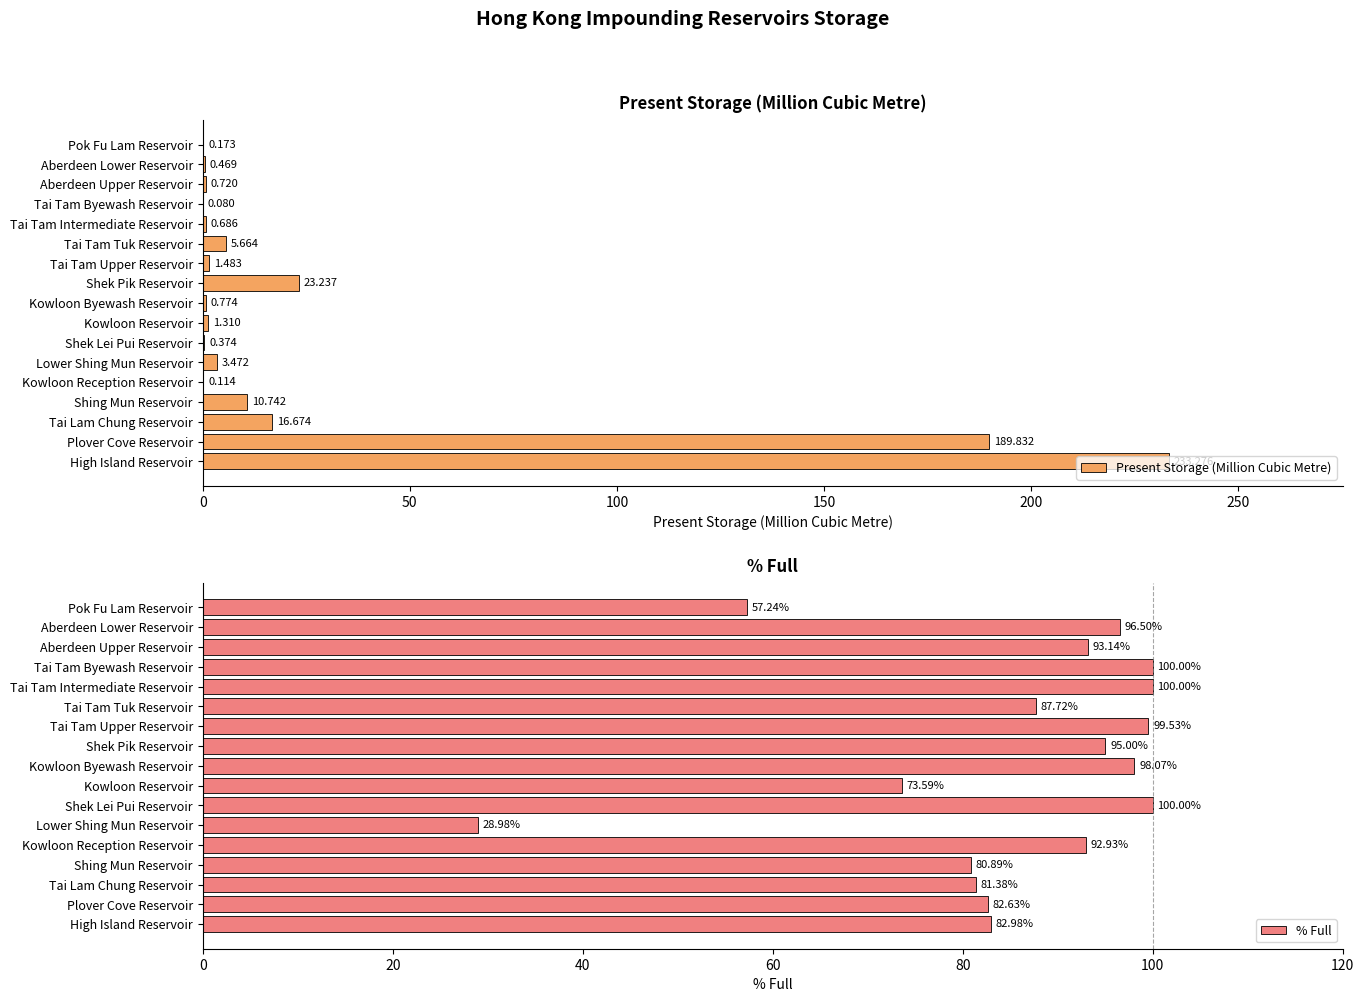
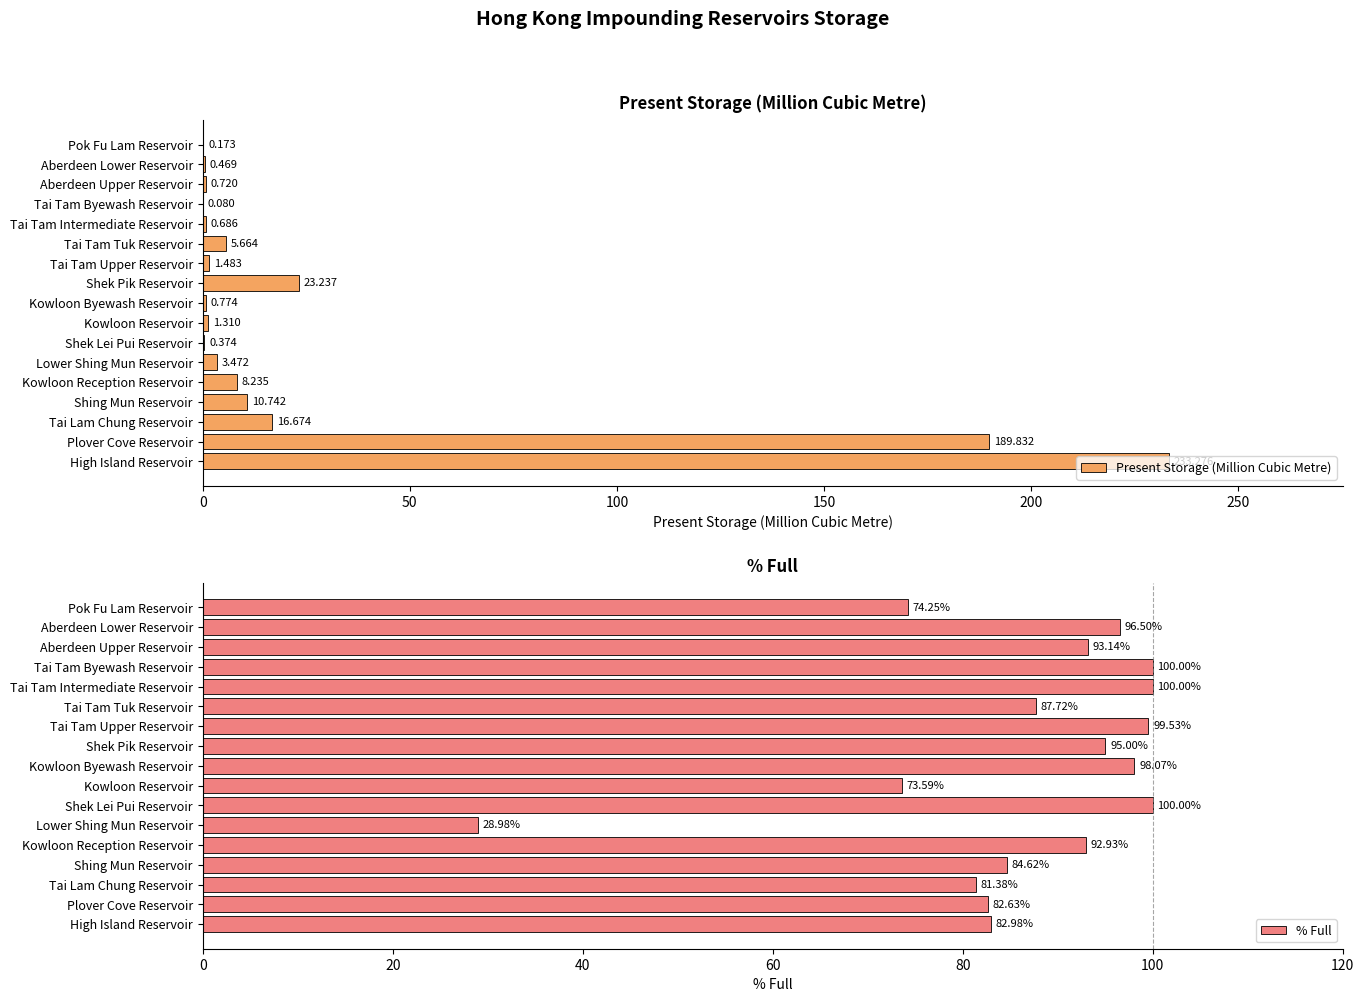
Present Storage (Million Cubic Metre), Kowloon Reception Reservoir: 0.114 -> 8.235
% Full, Pok Fu Lam Reservoir: 57.24% -> 74.25%
% Full, Shing Mun Reservoir: 80.89% -> 84.62%
